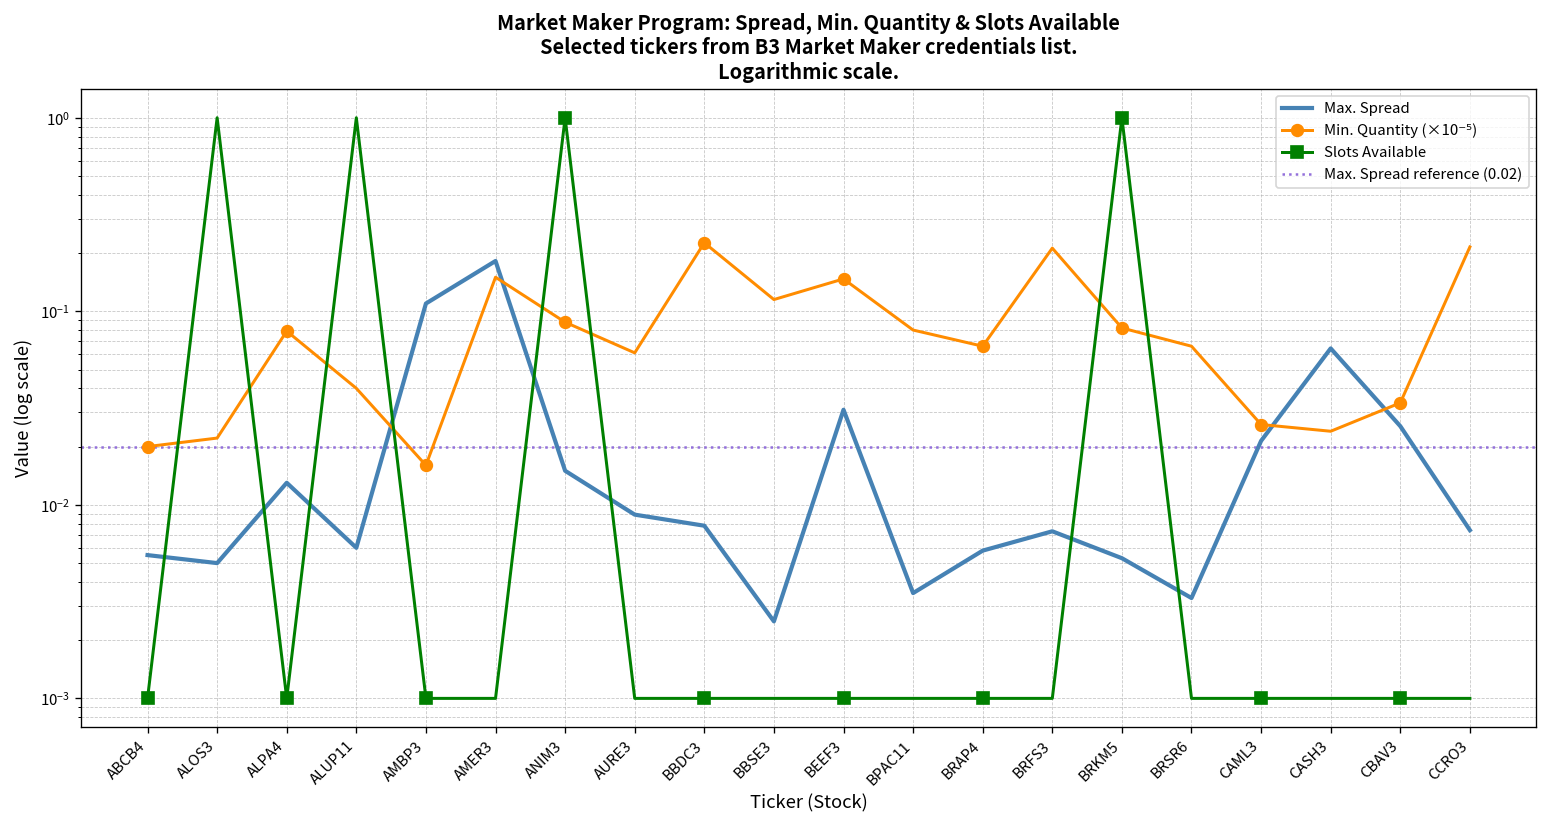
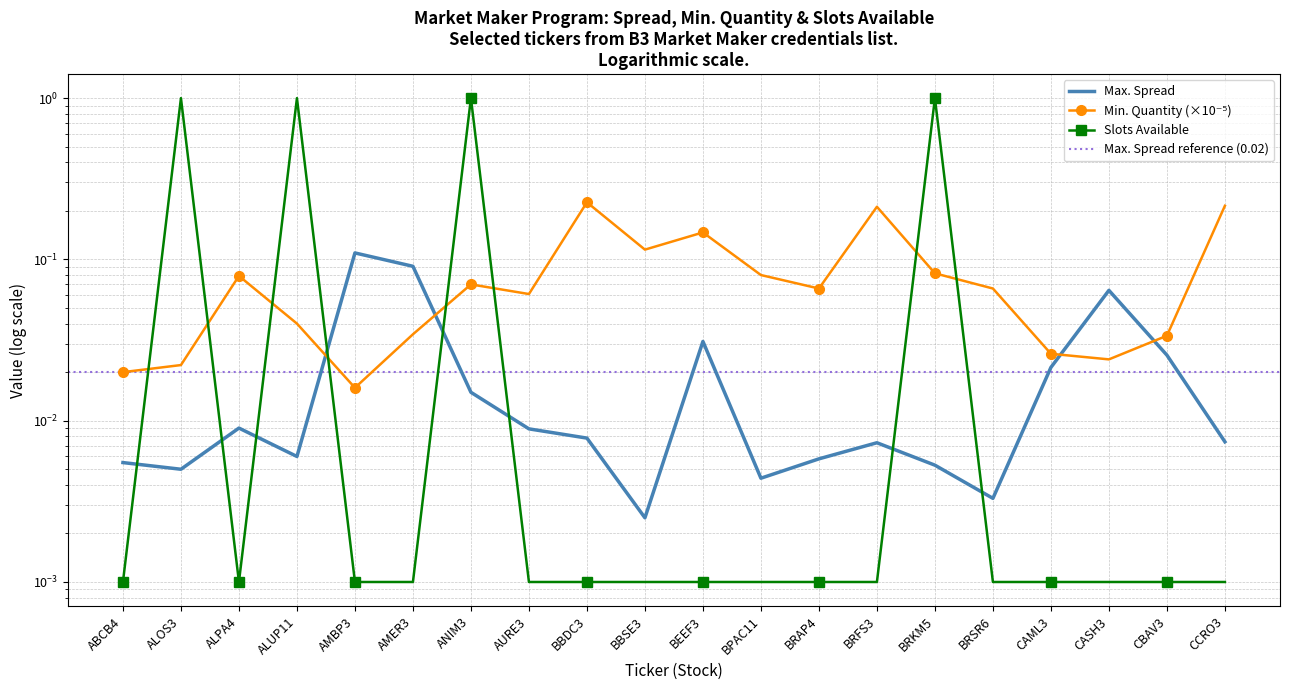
Max. Spread, ALPA4: 0.013 -> 0.009
Max. Spread, AMER3: 0.18 -> 0.09
Min. Quantity (×10⁻⁵), AMER3: 0.15 -> 0.034
Min. Quantity (×10⁻⁵), ANIM3: 0.09 -> 0.070
Max. Spread, BPAC11: 0.0035 -> 0.0044
